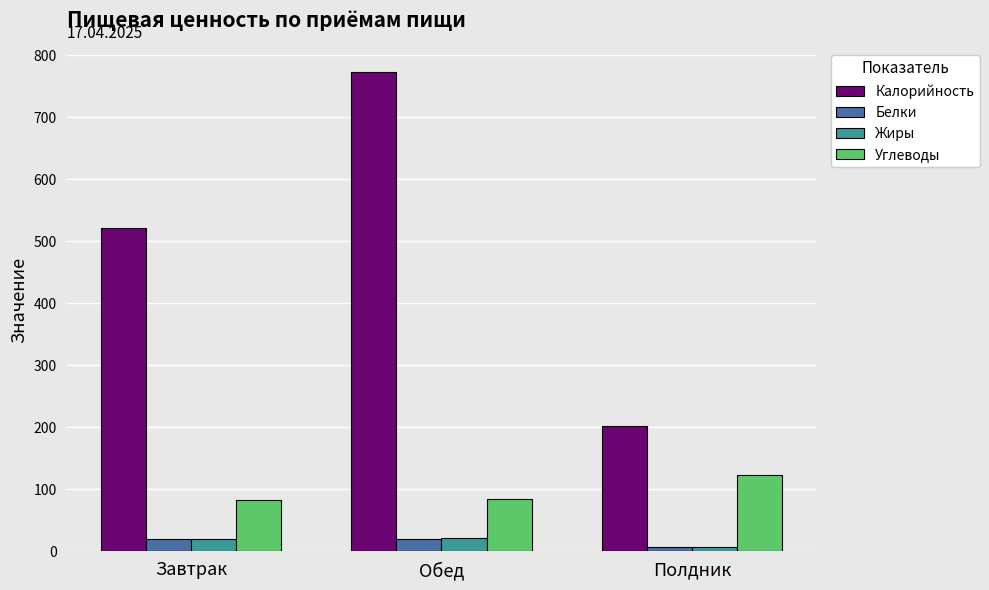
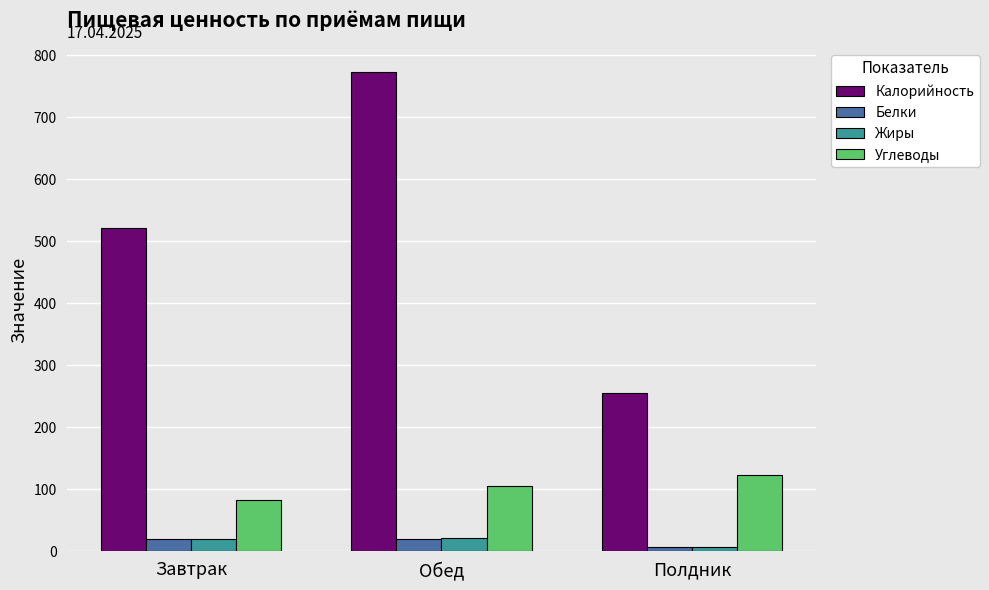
Углеводы, Обед: 90 -> 110
Калорийность, Полдник: 200 -> 260
